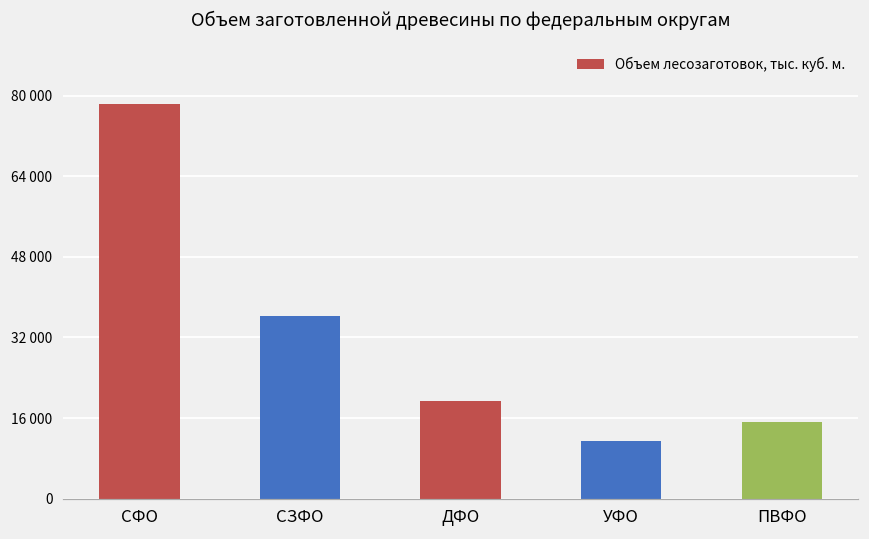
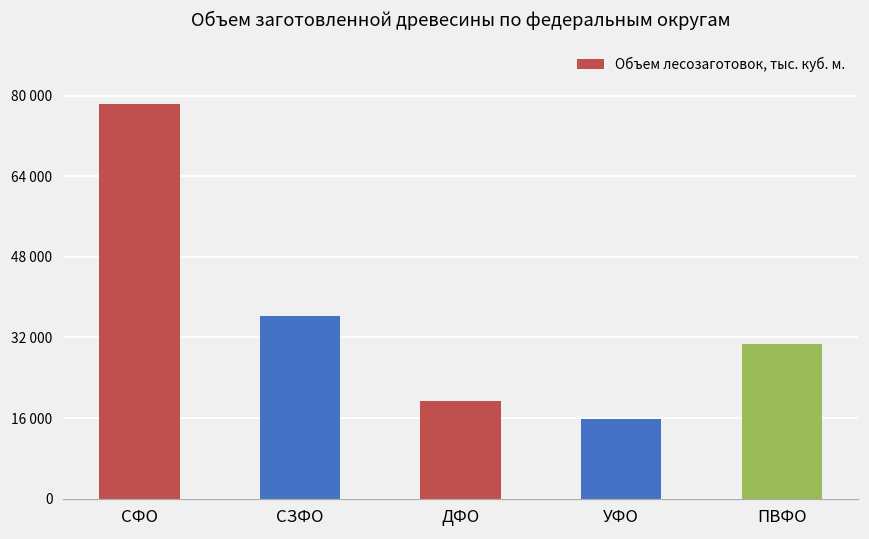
УФО: 11000 -> 16000
ПВФО: 15000 -> 31000
